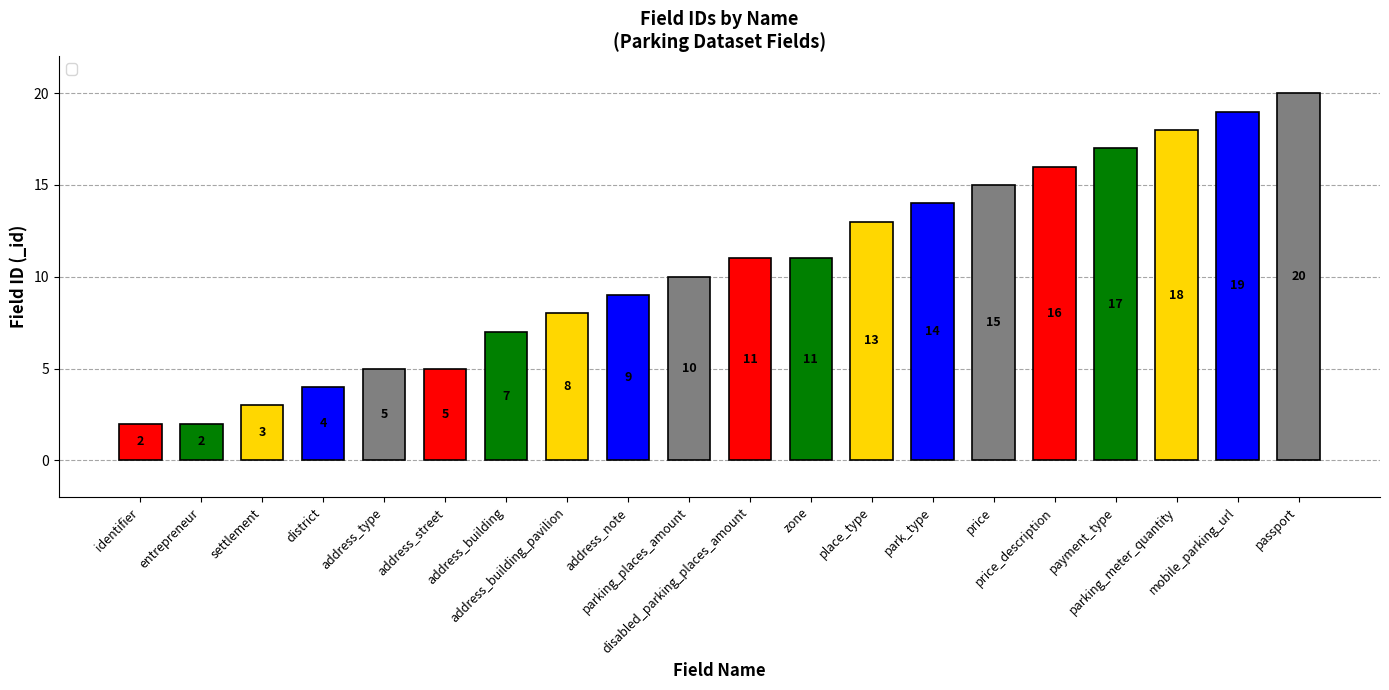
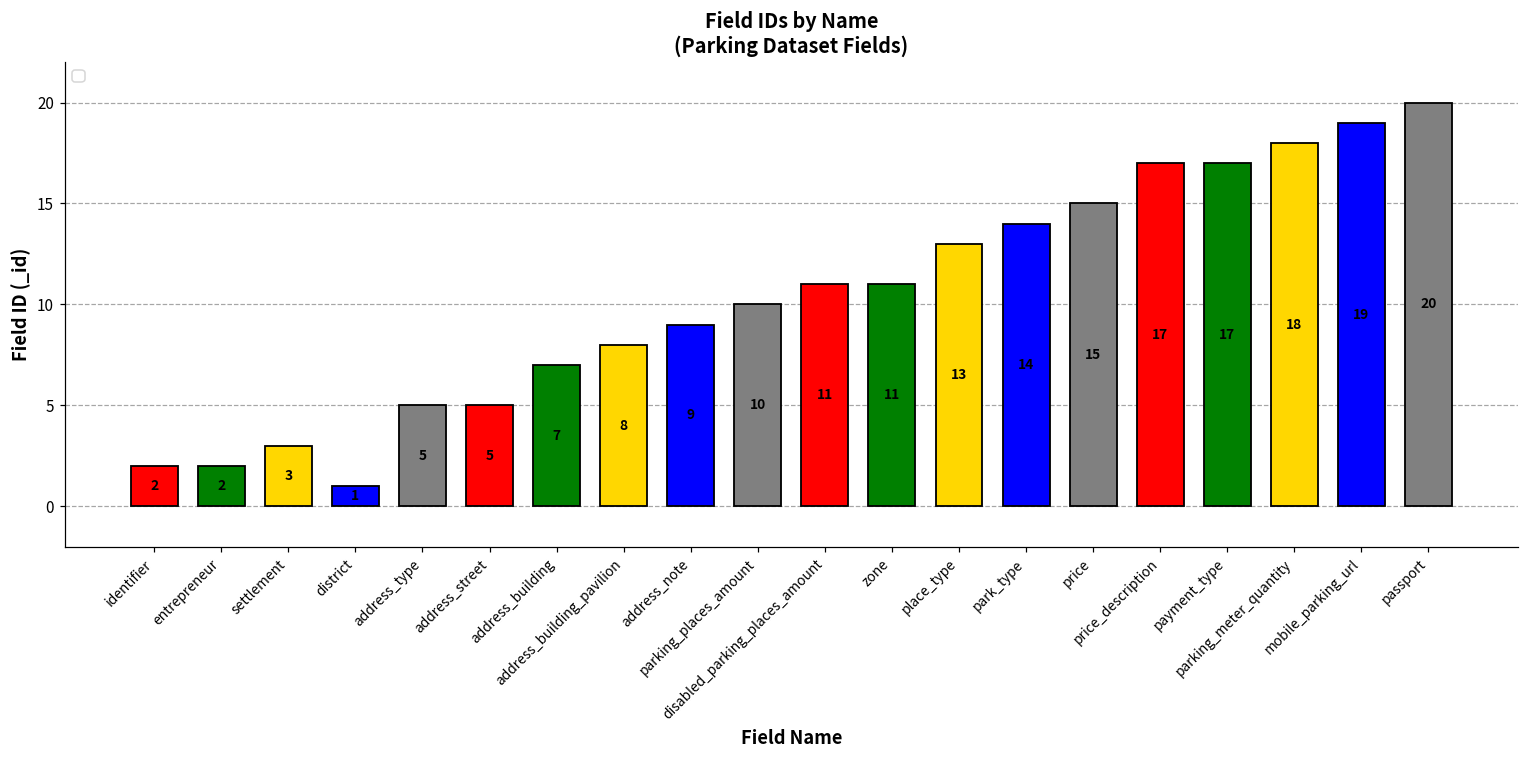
district: 4 -> 1
price_description: 16 -> 17
